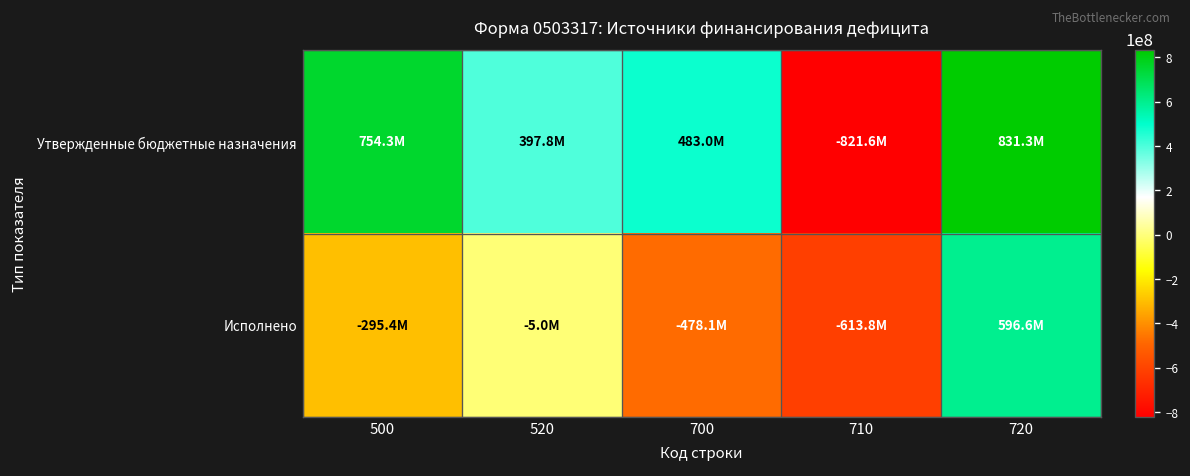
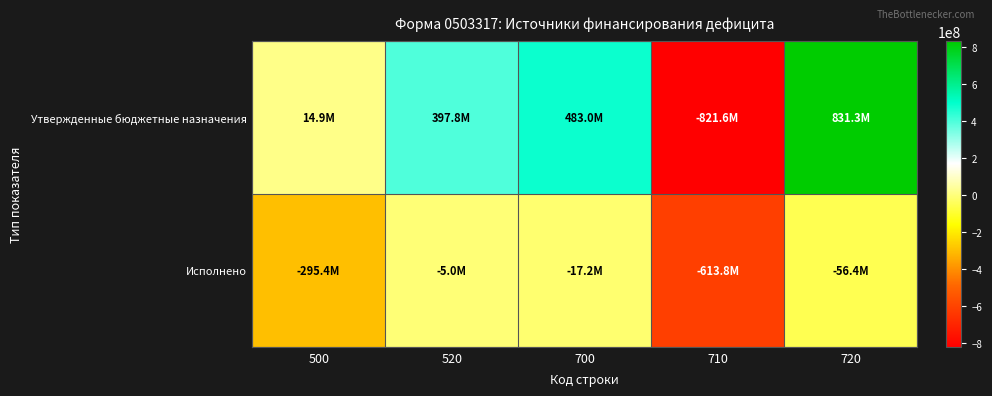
Утвержденные бюджетные назначения, 500: 754.3M -> 14.9M
Исполнено, 700: -478.1M -> -17.2M
Исполнено, 720: 596.6M -> -56.4M
